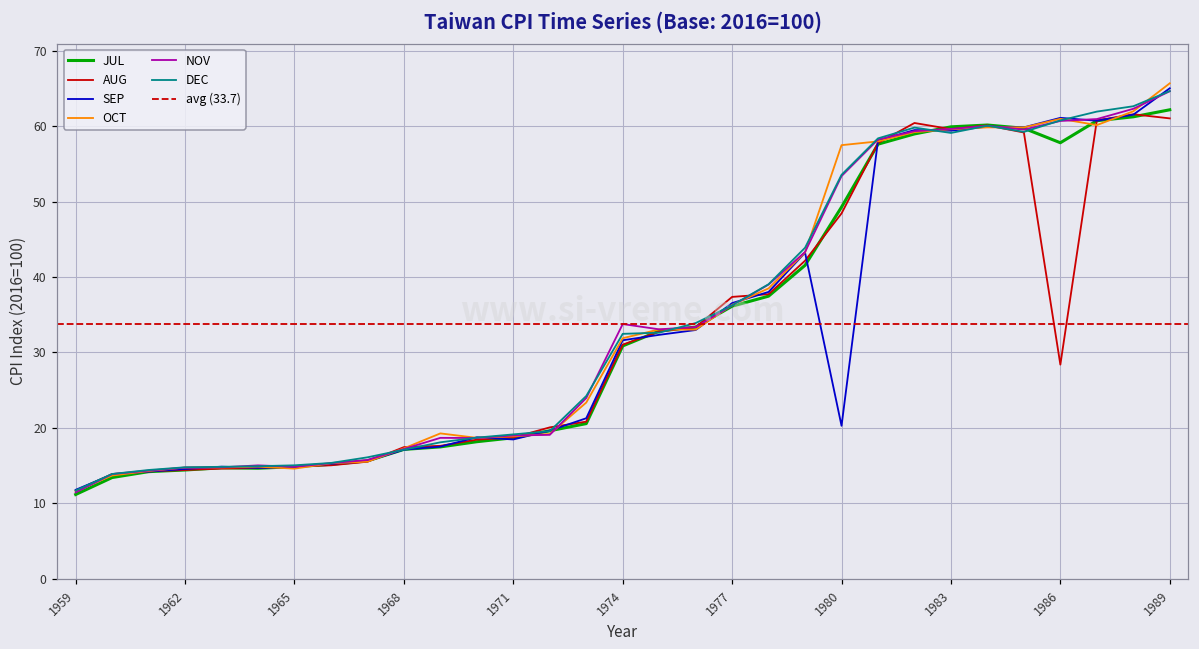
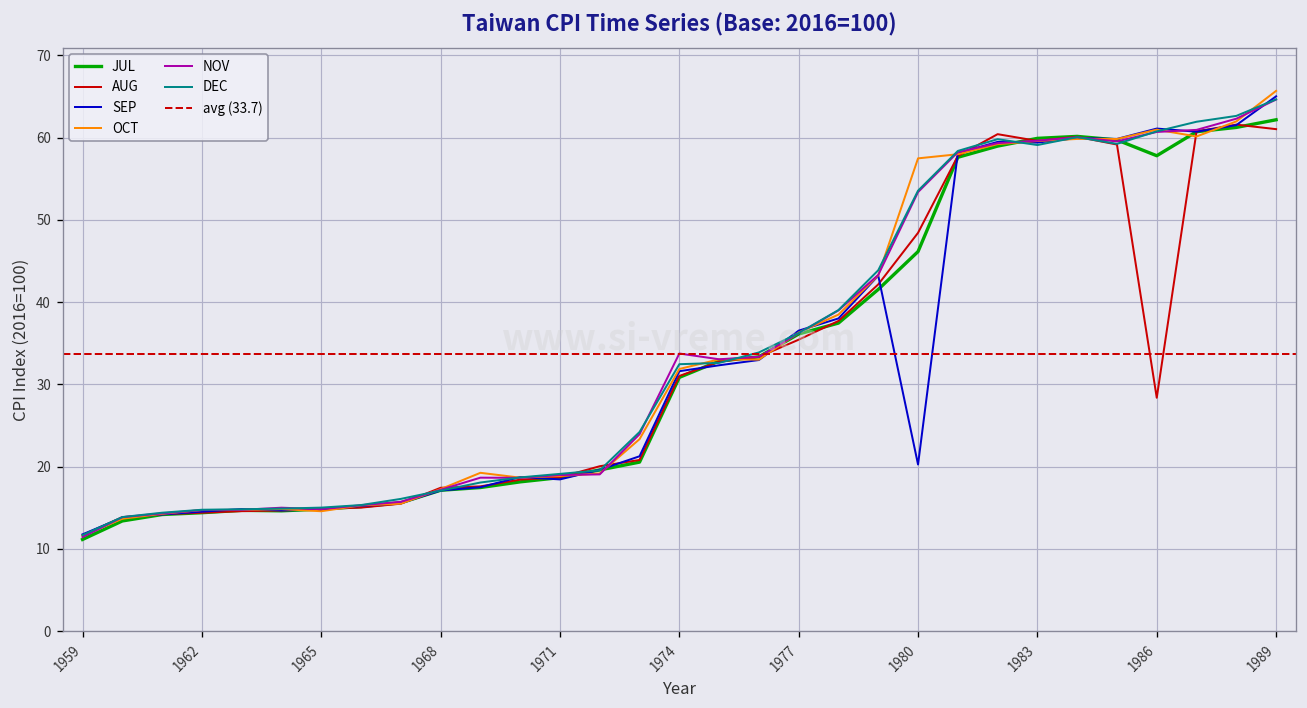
AUG, 1977: 37 -> 35
JUL, 1980: 49 -> 46
